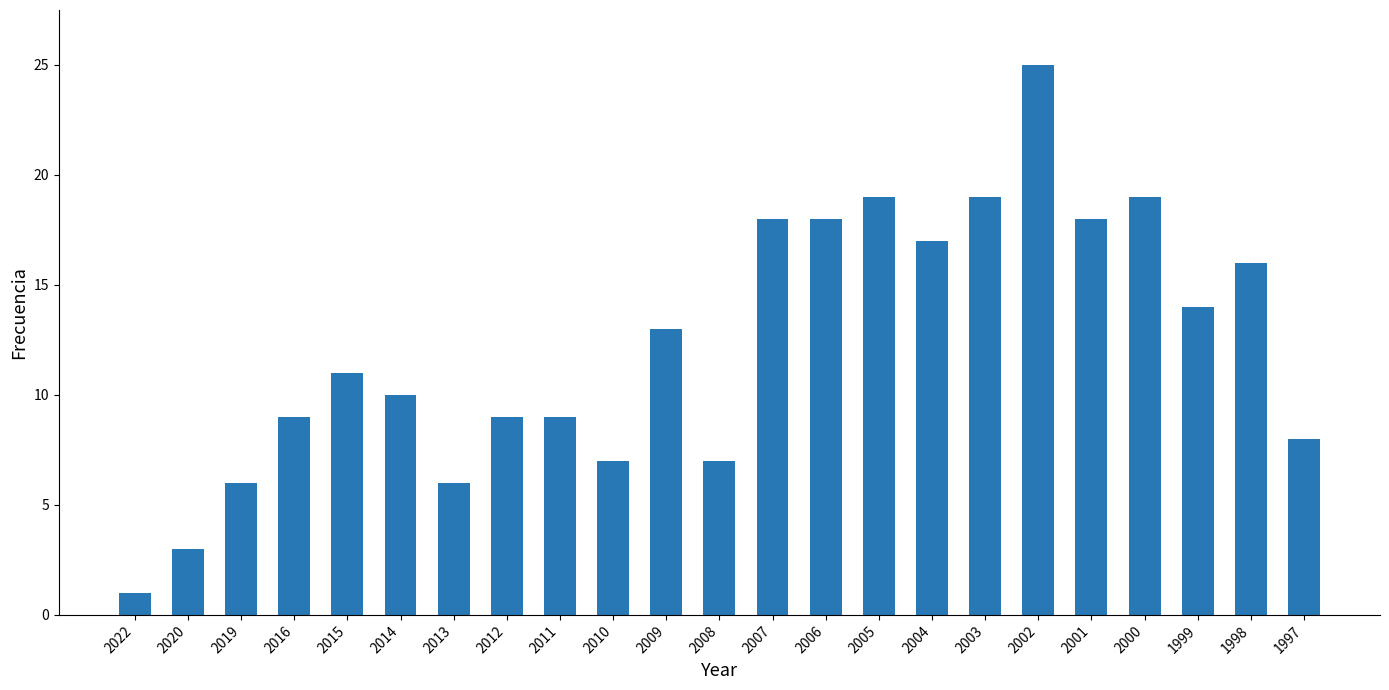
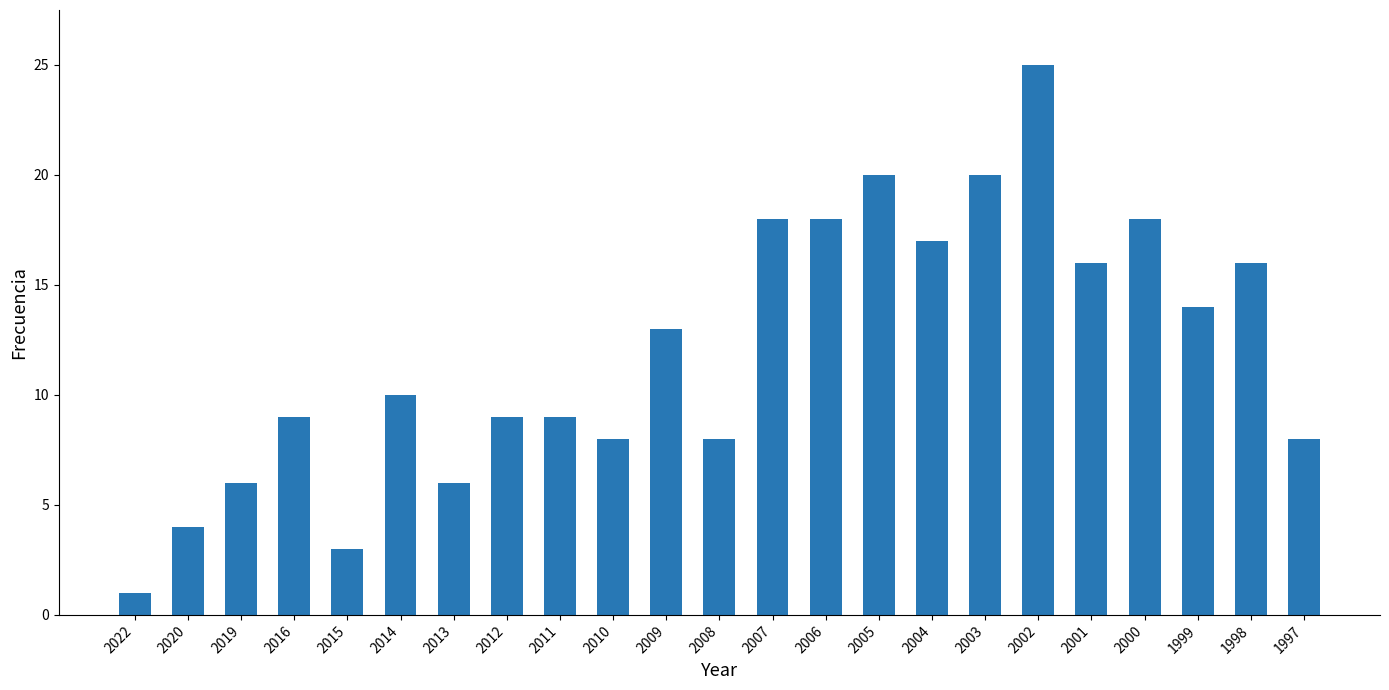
2020: 3 -> 4
2015: 11 -> 3
2010: 7 -> 8
2008: 7 -> 8
2005: 19 -> 20
2003: 19 -> 20
2001: 18 -> 16
2000: 19 -> 18
